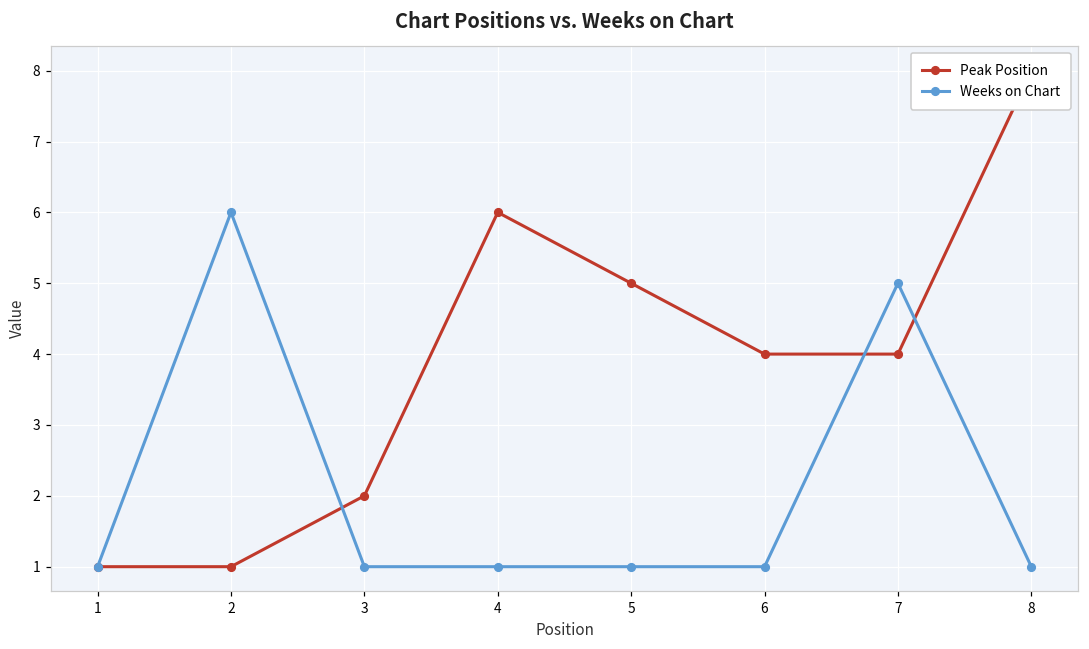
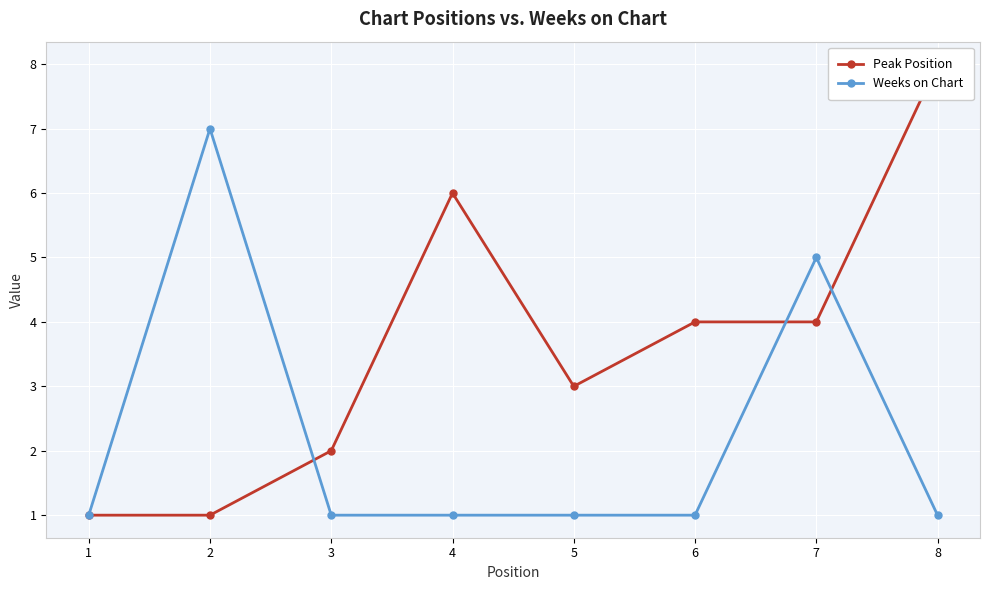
Weeks on Chart, 2: 6 -> 7
Peak Position, 5: 5 -> 3
